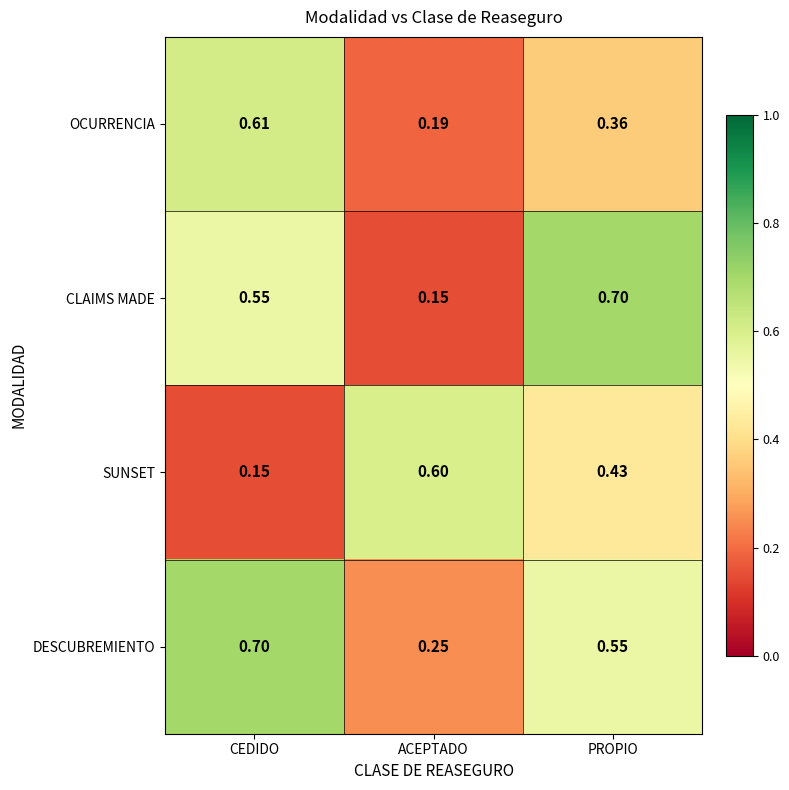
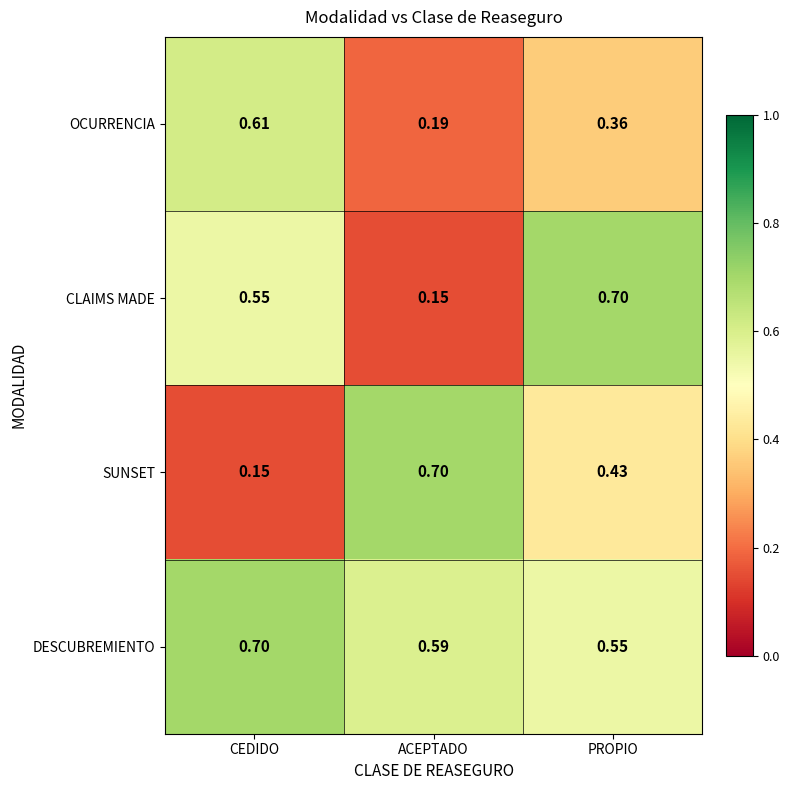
SUNSET, ACEPTADO: 0.60 -> 0.70
DESCUBREMIENTO, ACEPTADO: 0.25 -> 0.59
